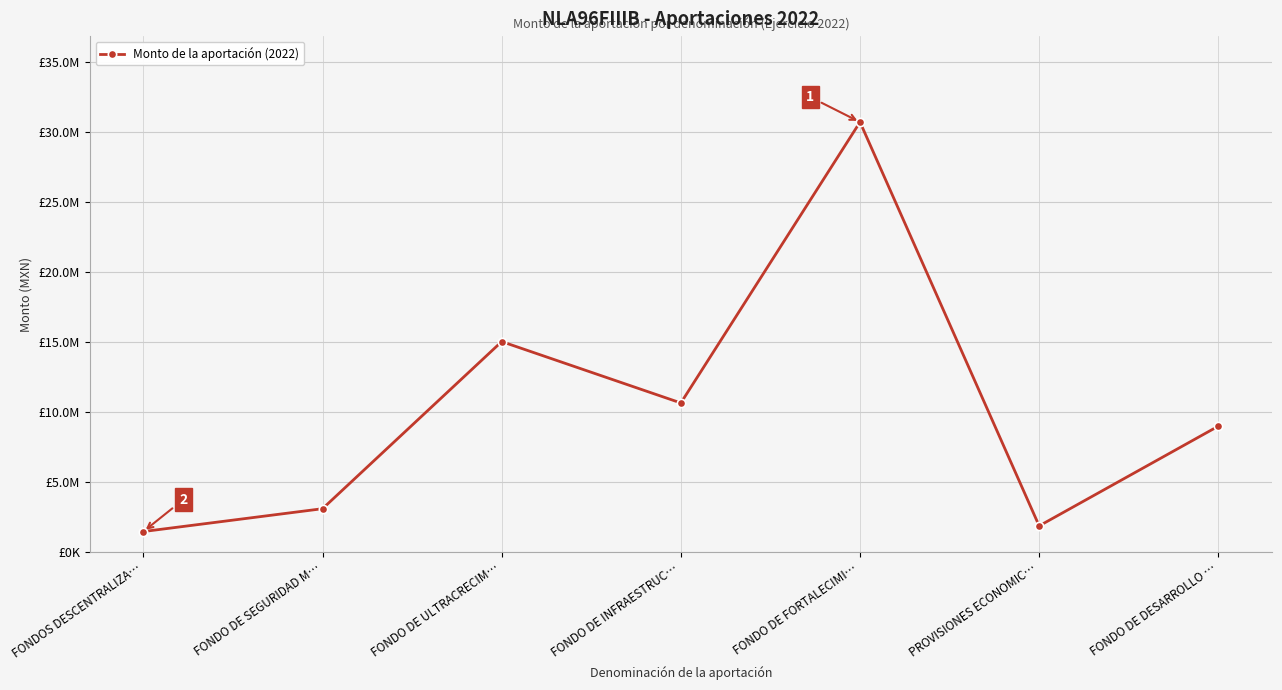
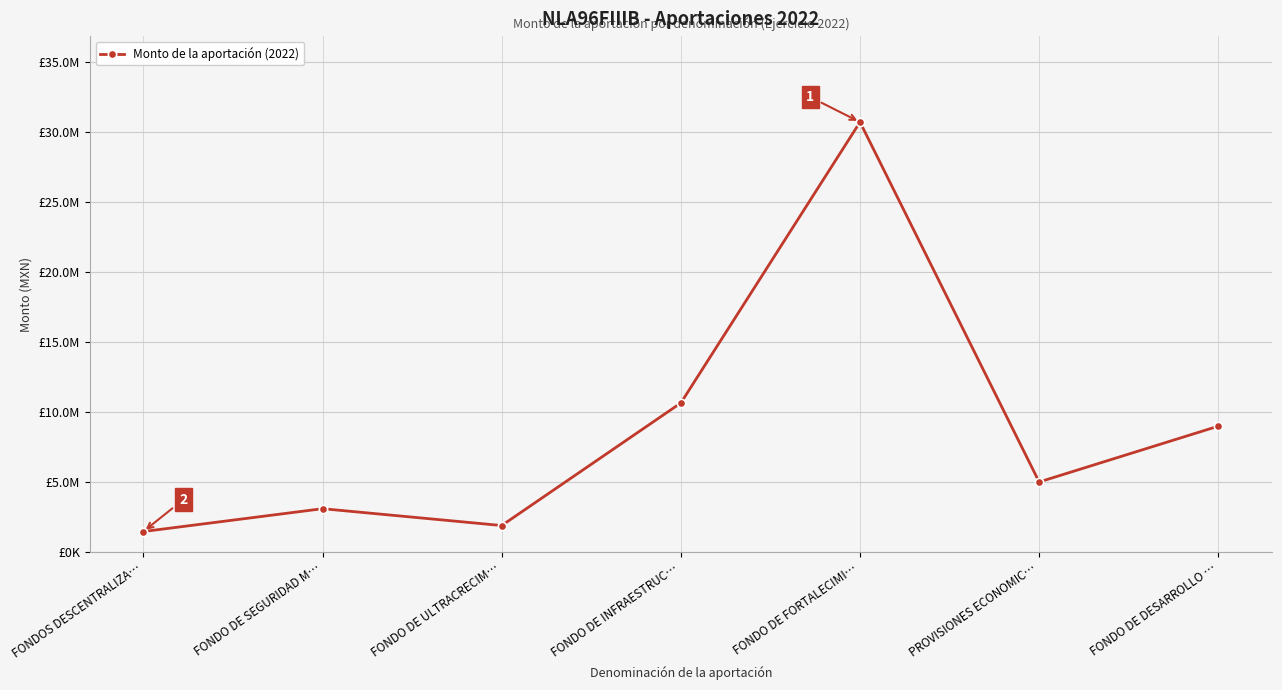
FONDO DE ULTRACRECIM…: £15000000 -> £1900000
PROVISIONES ECONOMIC…: £1900000 -> £5000000
